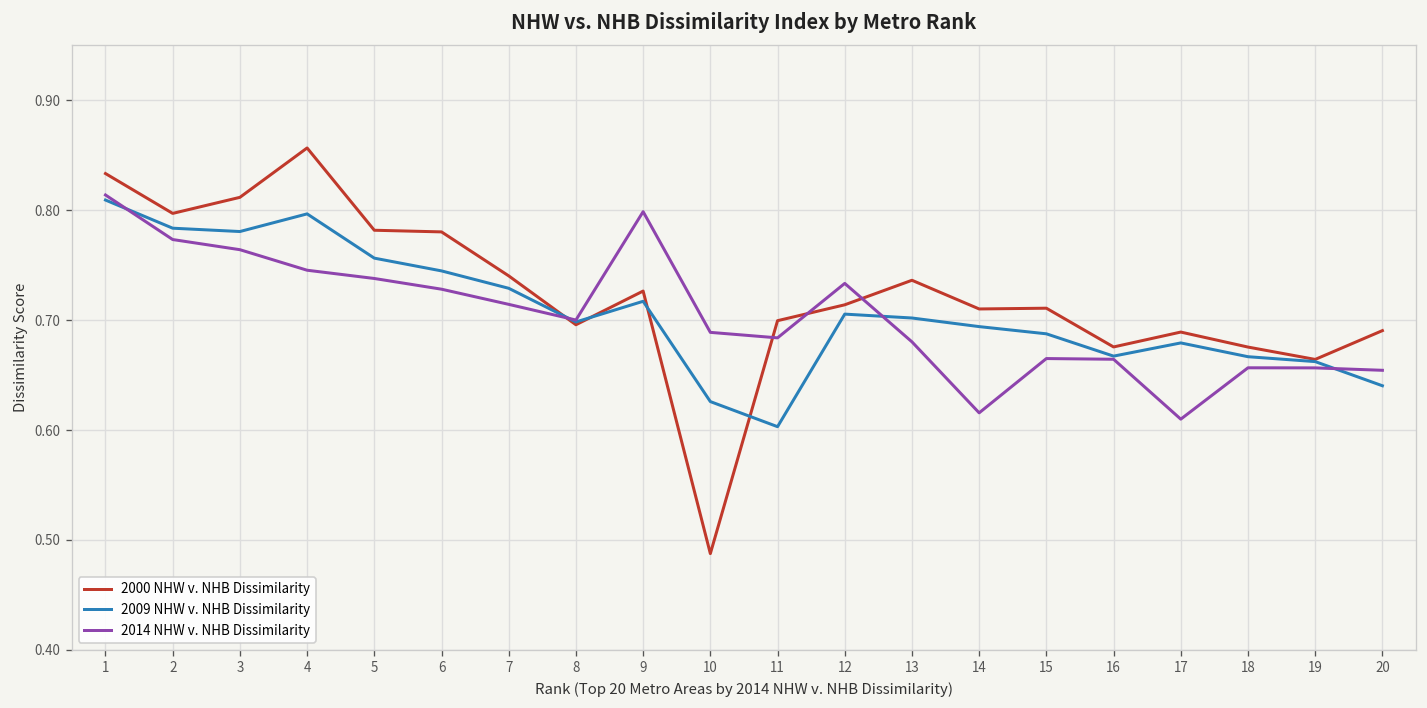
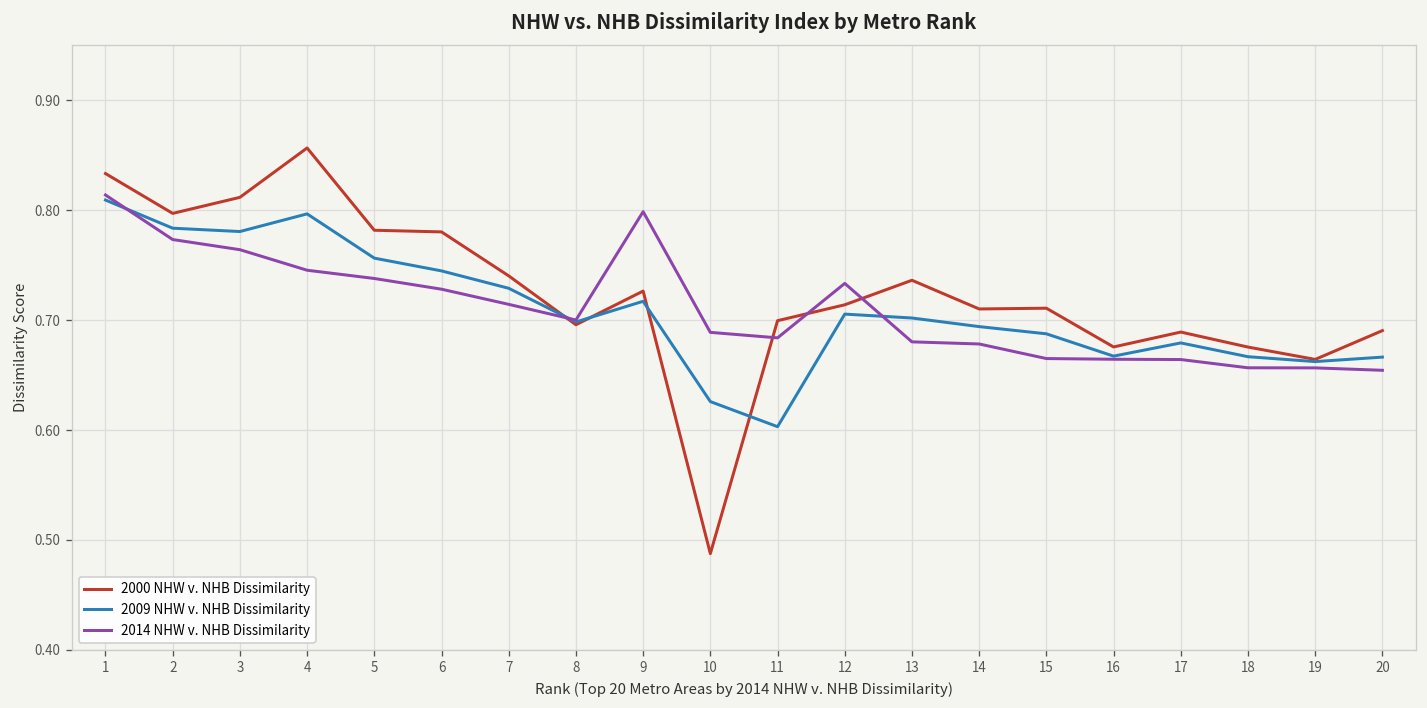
2014 NHW v. NHB Dissimilarity, 14: 0.62 -> 0.68
2014 NHW v. NHB Dissimilarity, 17: 0.61 -> 0.66
2009 NHW v. NHB Dissimilarity, 20: 0.64 -> 0.67
